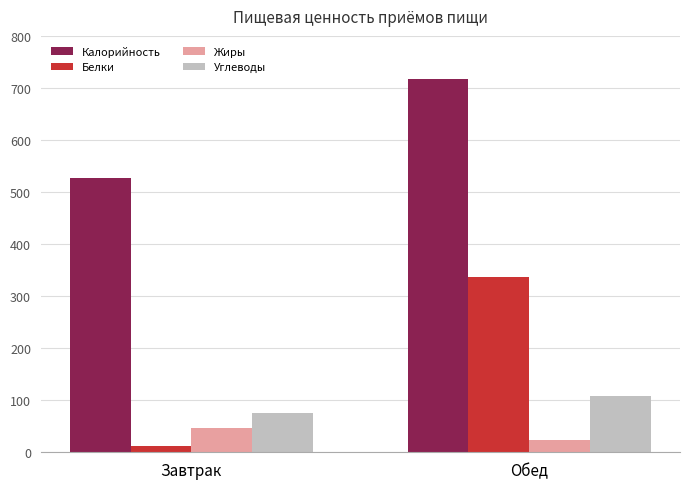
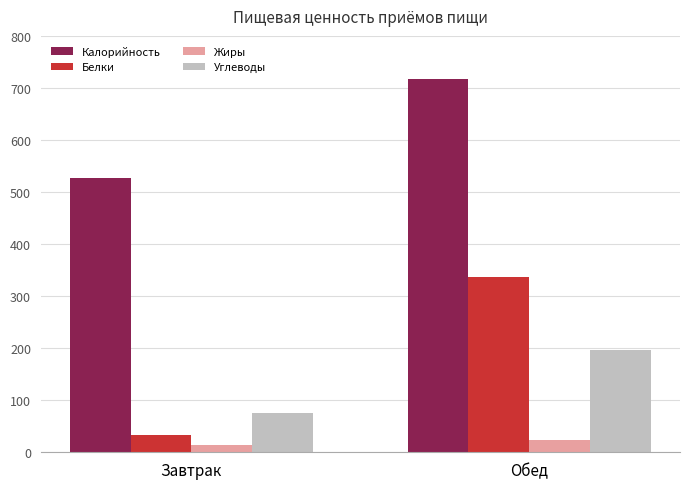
Белки, Завтрак: 10 -> 30
Жиры, Завтрак: 50 -> 10
Углеводы, Обед: 110 -> 200
